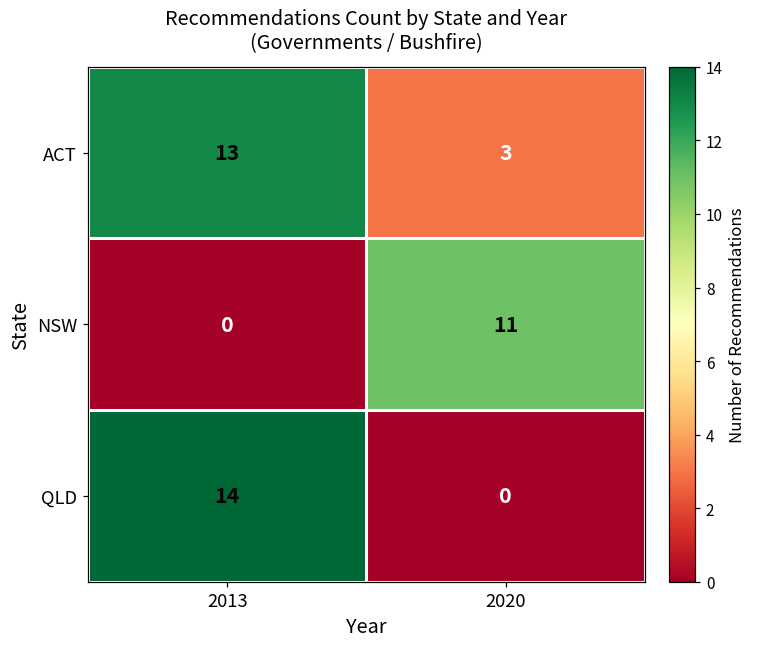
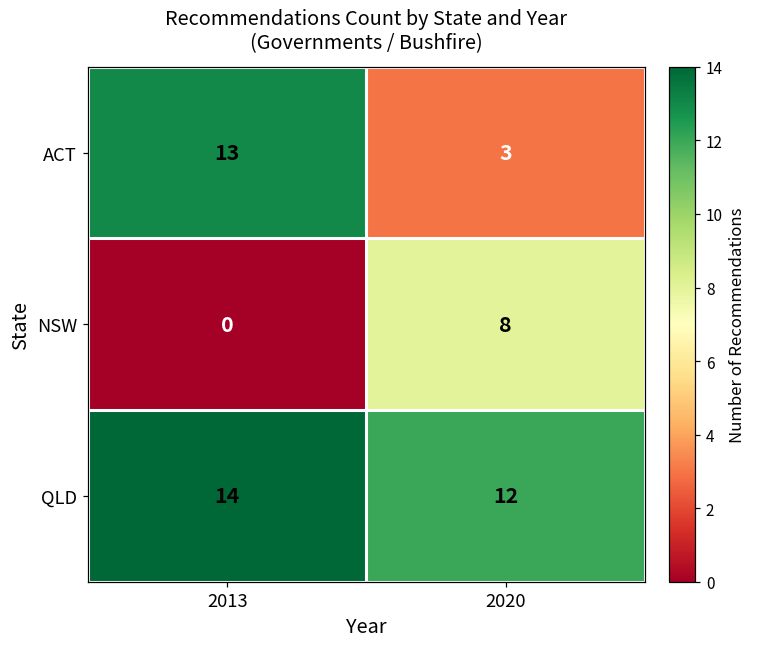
NSW, 2020: 11 -> 8
QLD, 2020: 0 -> 12
